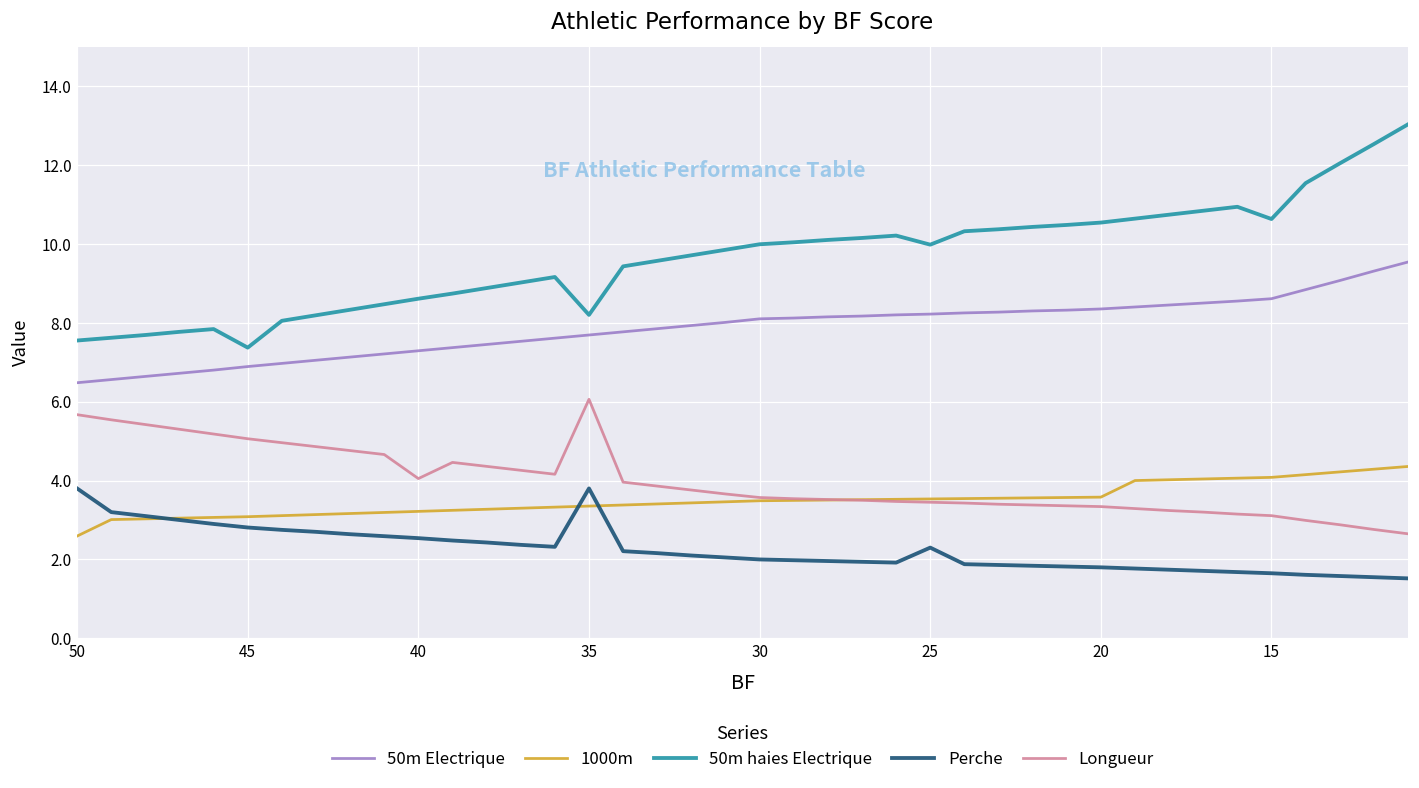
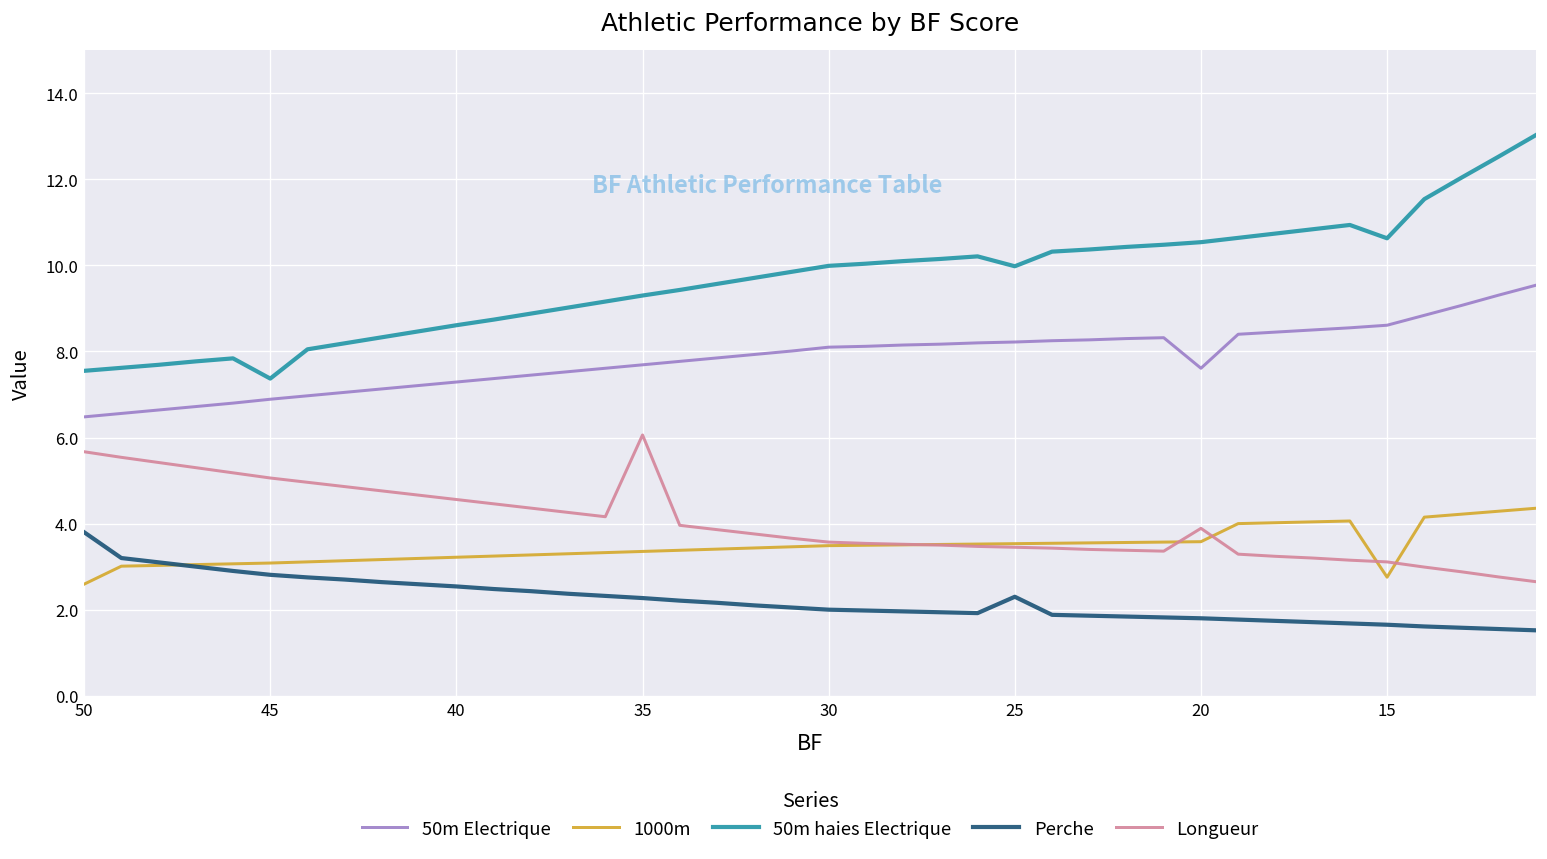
Longueur, 40: 4.1 -> 4.6
50m haies Electrique, 35: 8.2 -> 9.3
Perche, 35: 3.8 -> 2.3
50m Electrique, 20: 8.4 -> 7.6
Longueur, 20: 3.3 -> 3.9
1000m, 15: 4.1 -> 2.8
